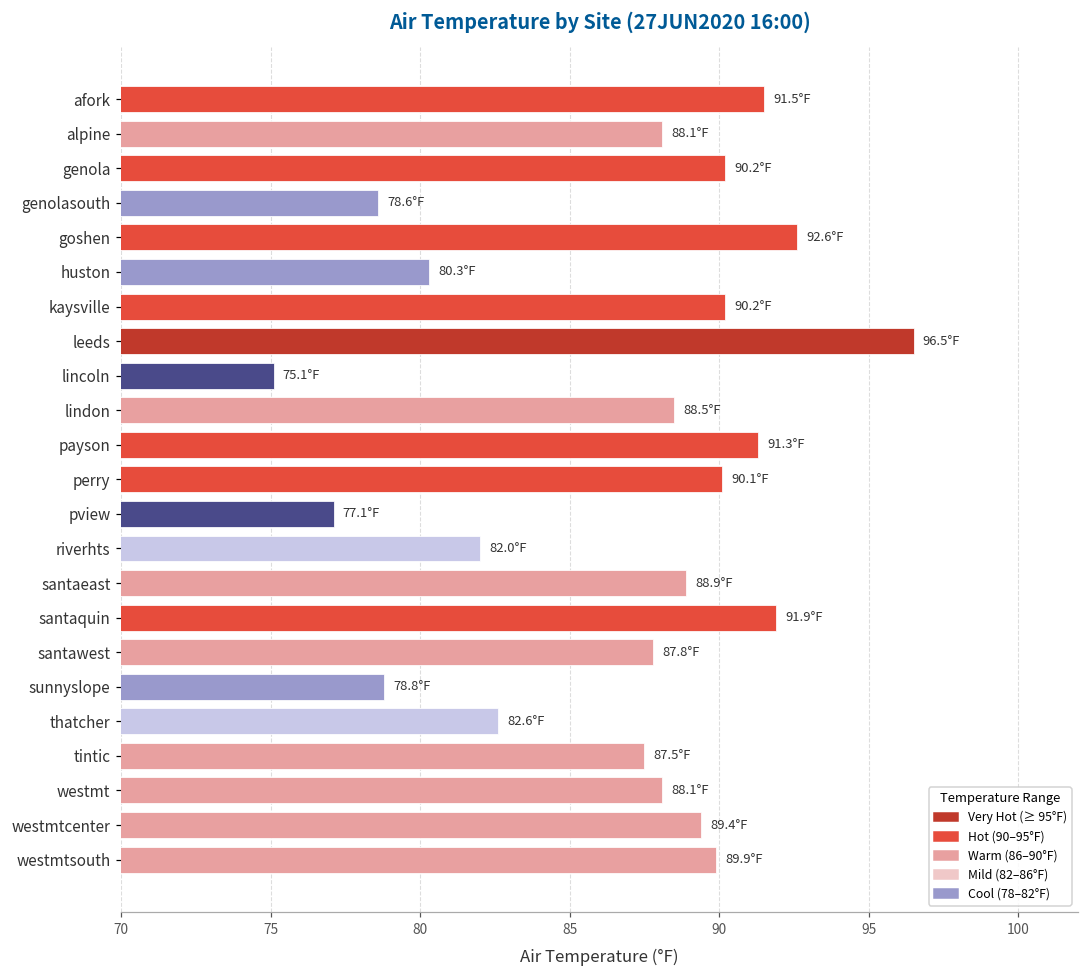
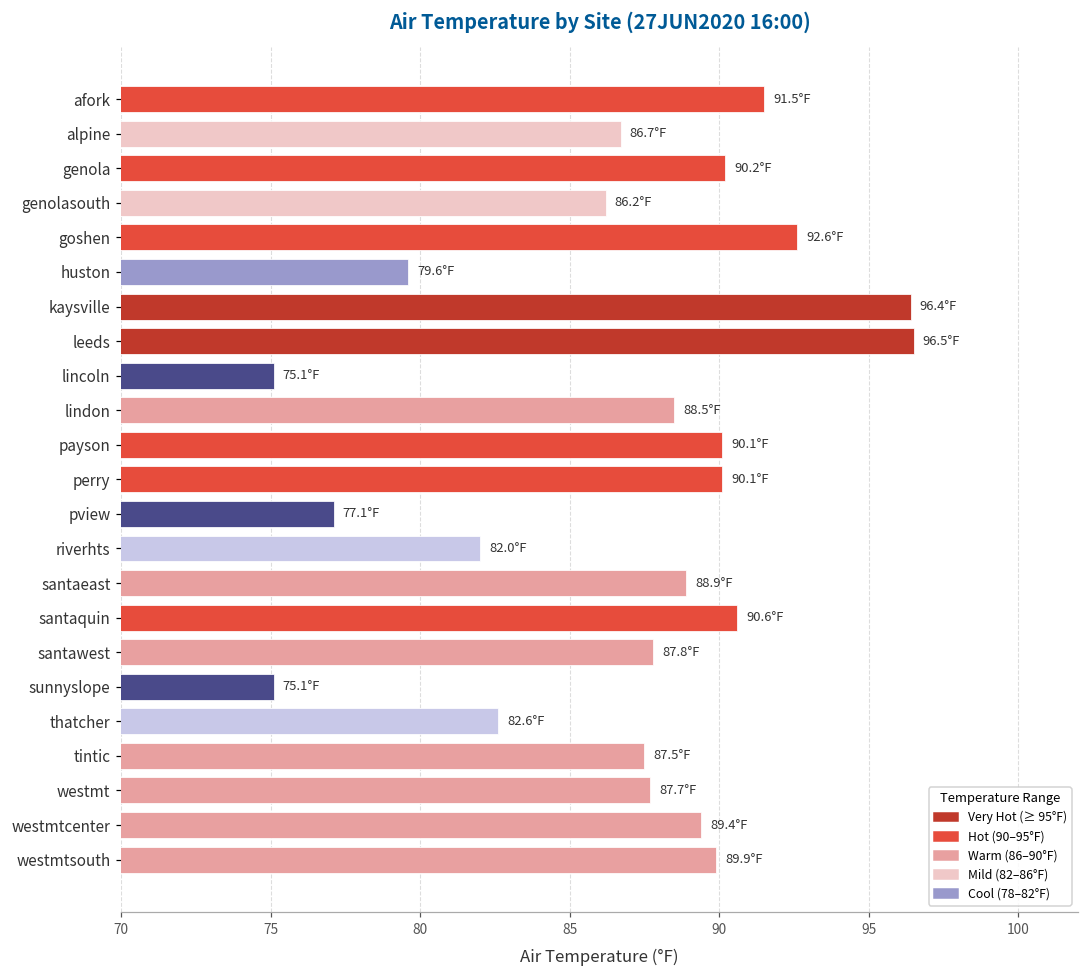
alpine: 88.1°F -> 86.7°F
genolasouth: 78.6°F -> 86.2°F
huston: 80.3°F -> 79.6°F
kaysville: 90.2°F -> 96.4°F
payson: 91.3°F -> 90.1°F
santaquin: 91.9°F -> 90.6°F
sunnyslope: 78.8°F -> 75.1°F
westmt: 88.1°F -> 87.7°F
